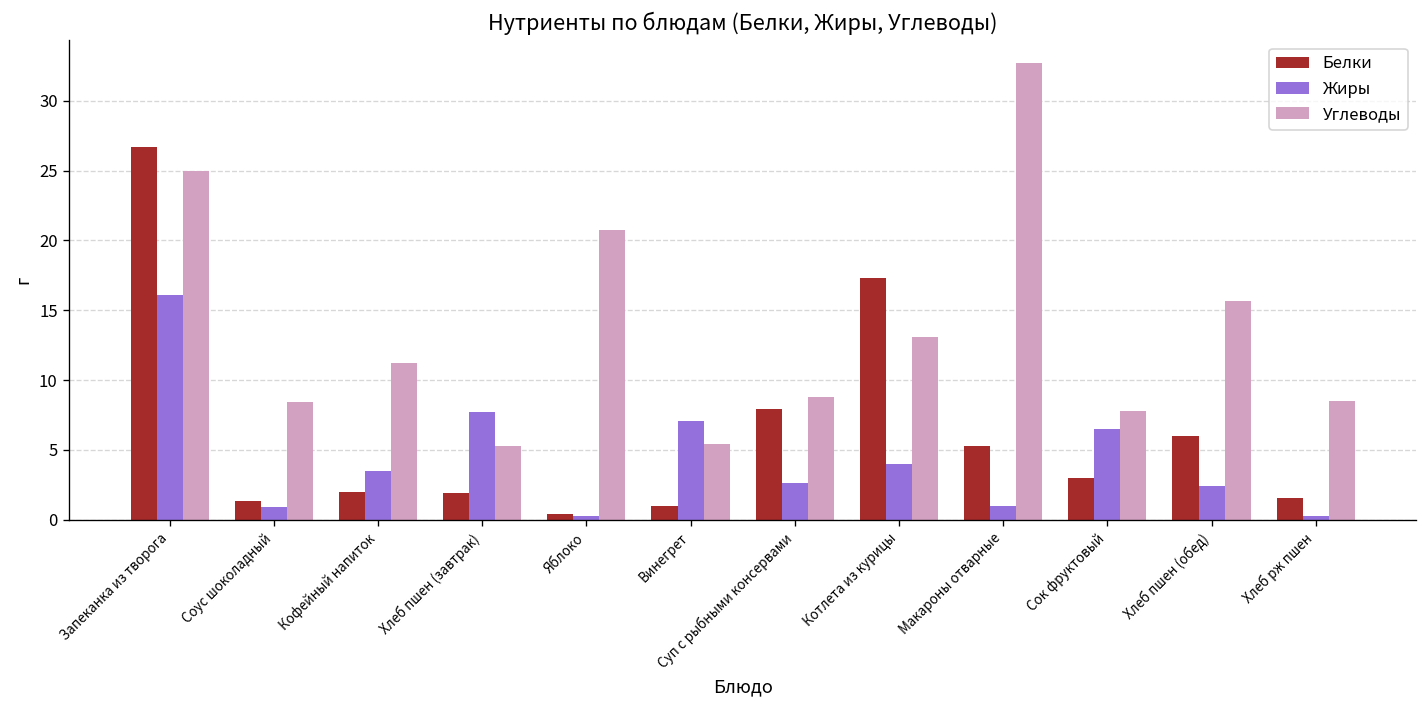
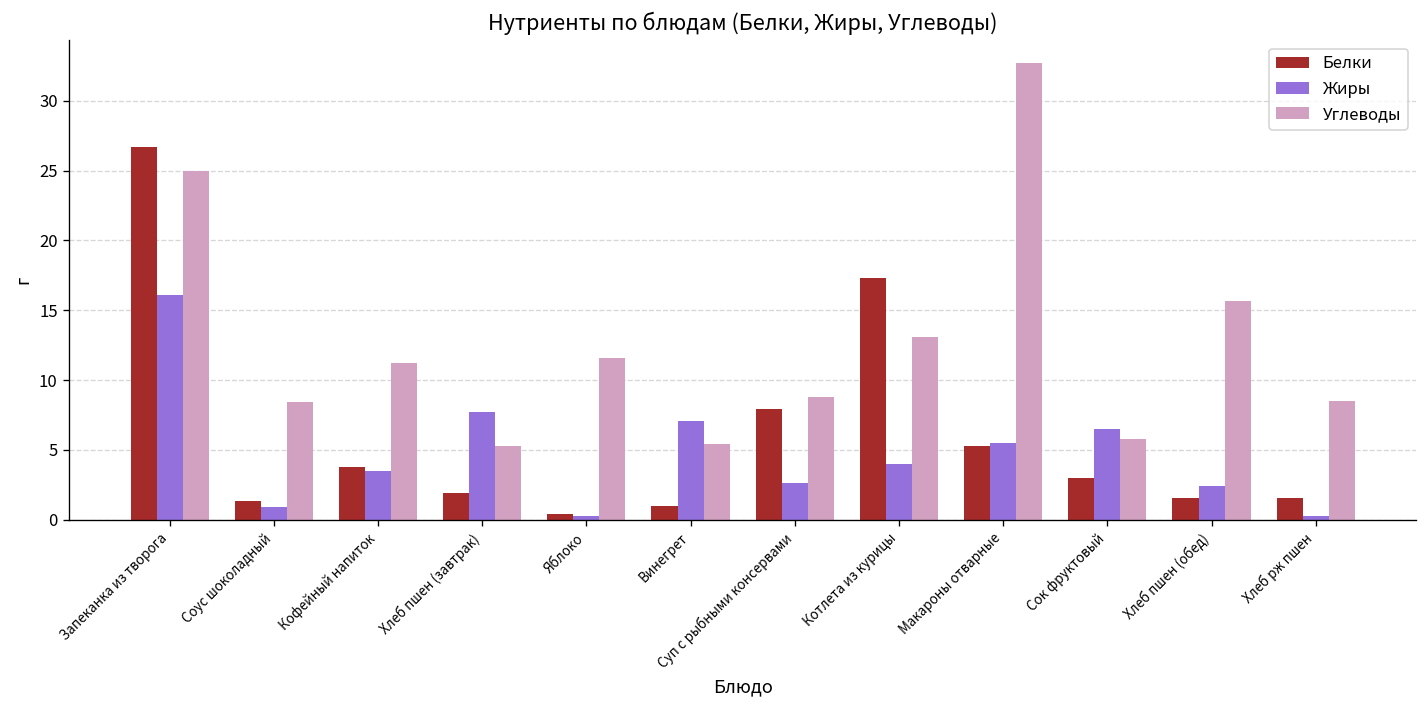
Белки, Кофейный напиток: 2.0 -> 3.8
Углеводы, Яблоко: 20.7 -> 11.6
Жиры, Макароны отварные: 1.0 -> 5.5
Углеводы, Сок фруктовый: 7.8 -> 5.8
Белки, Хлеб пшен (обед): 6.0 -> 1.5
